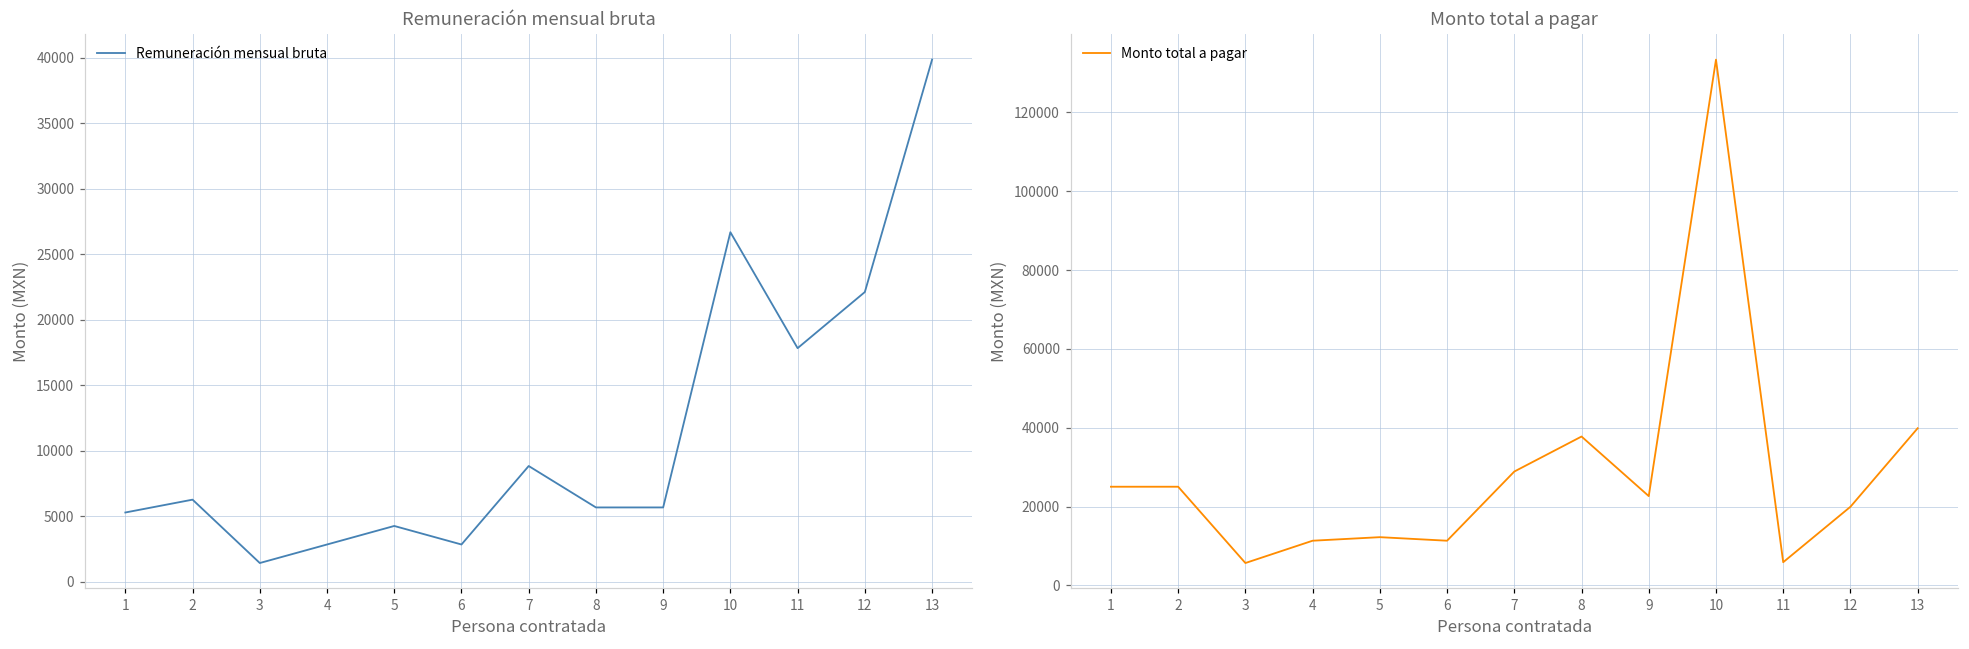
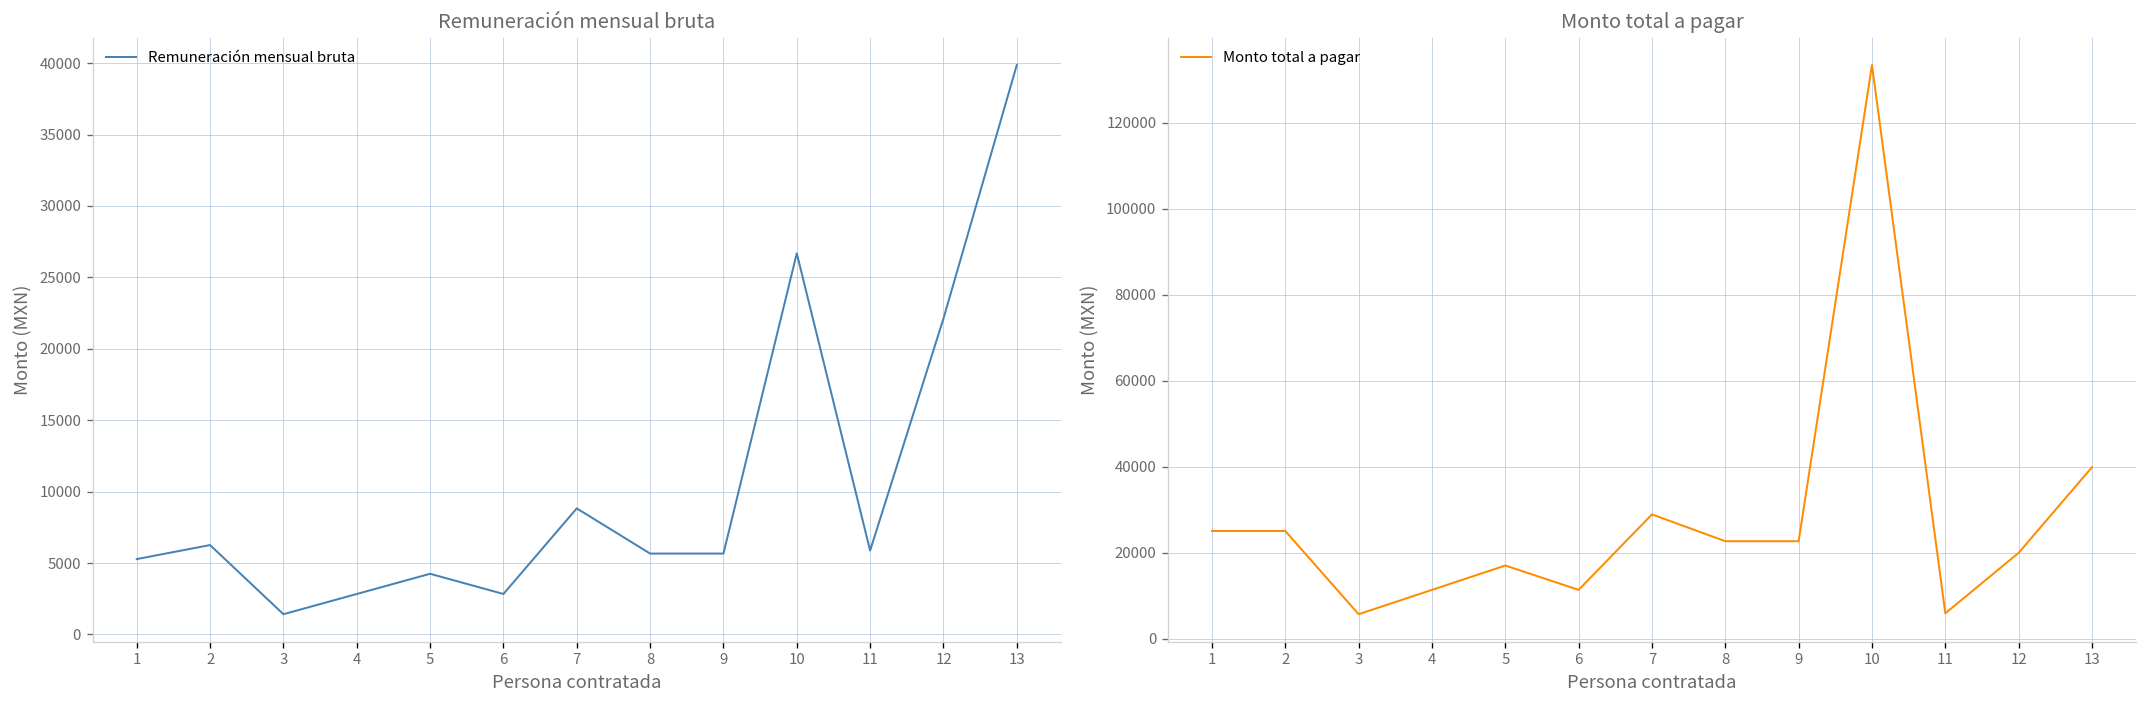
Remuneración mensual bruta, 11: 17800 -> 5900
Monto total a pagar, 5: 12000 -> 17000
Monto total a pagar, 8: 38000 -> 23000
